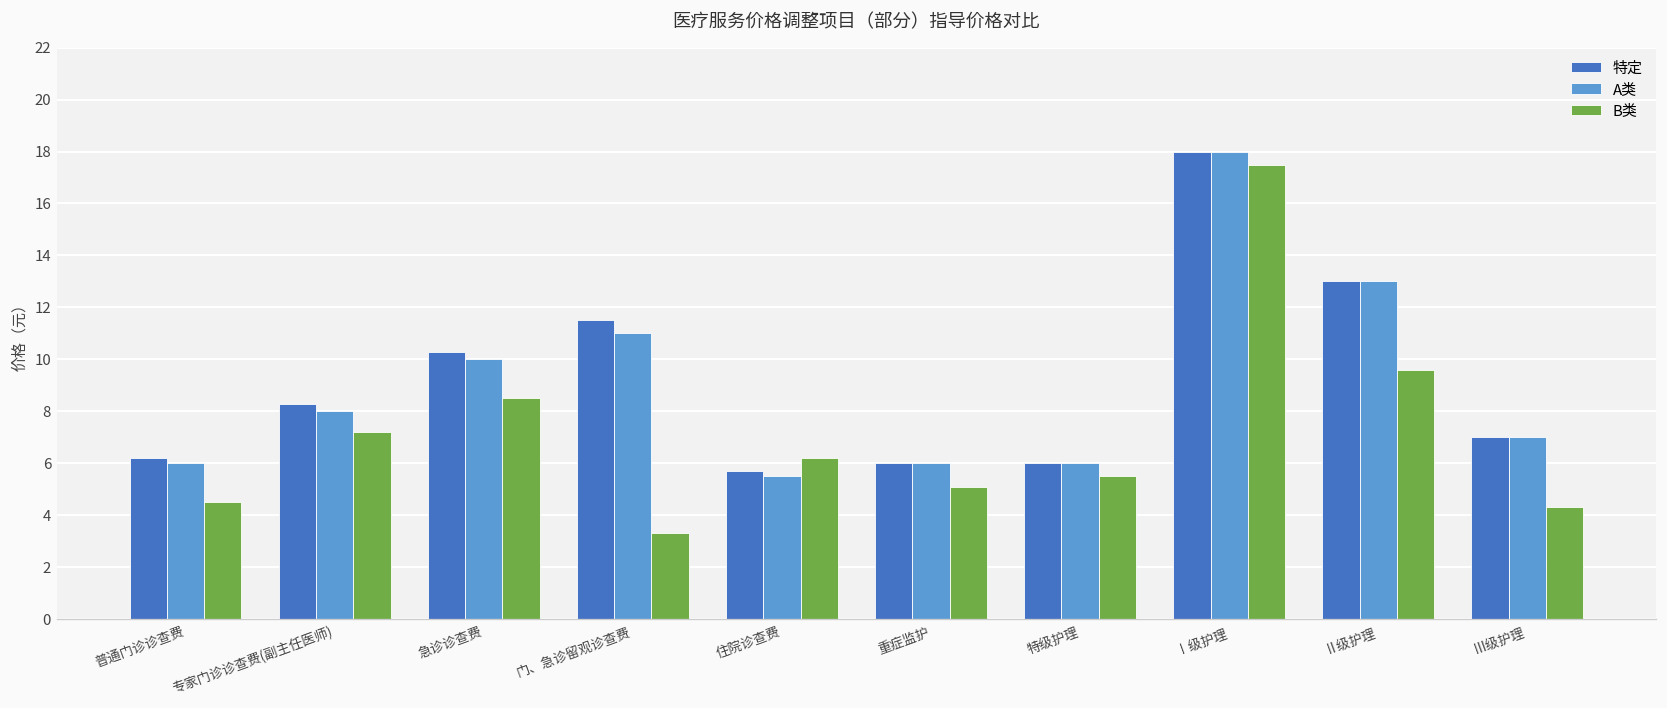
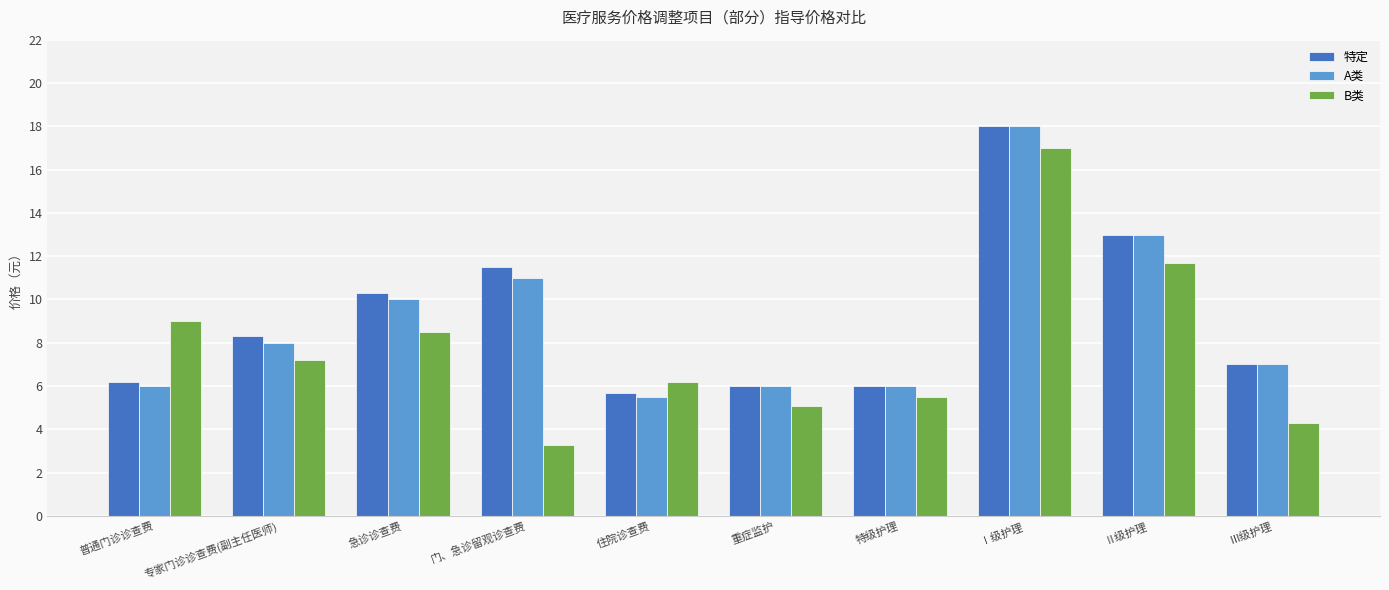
B类, 普通门诊诊查费: 4.5 -> 9.0
B类, Ⅰ级护理: 17.5 -> 17.0
B类, Ⅱ级护理: 9.6 -> 11.7
